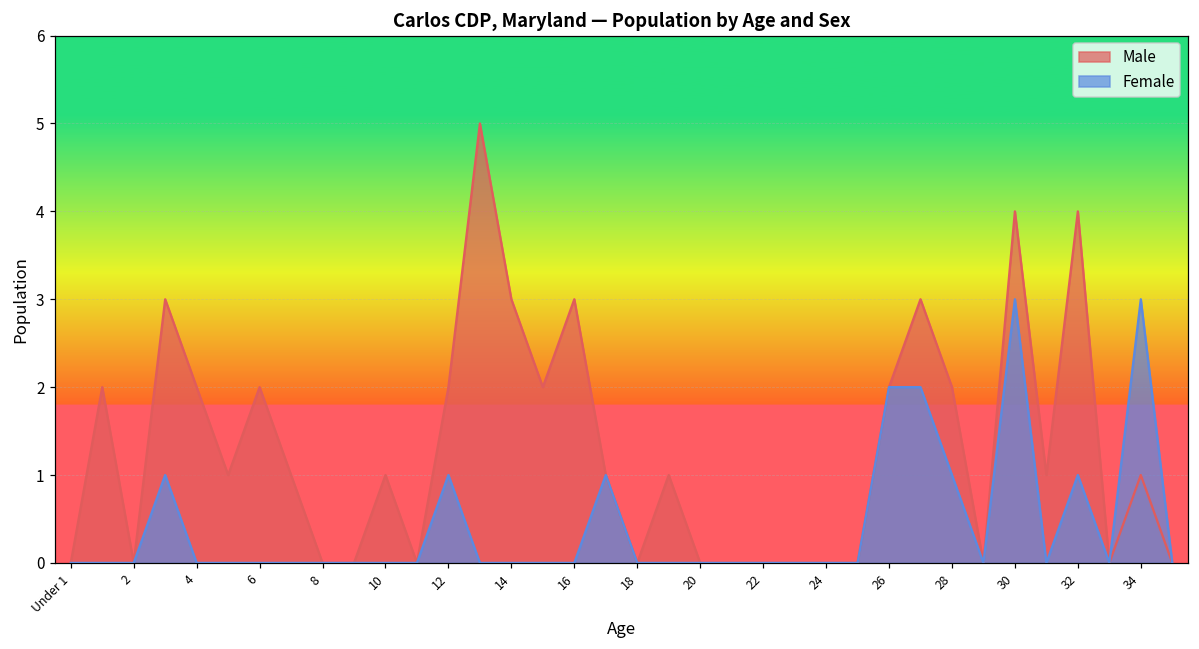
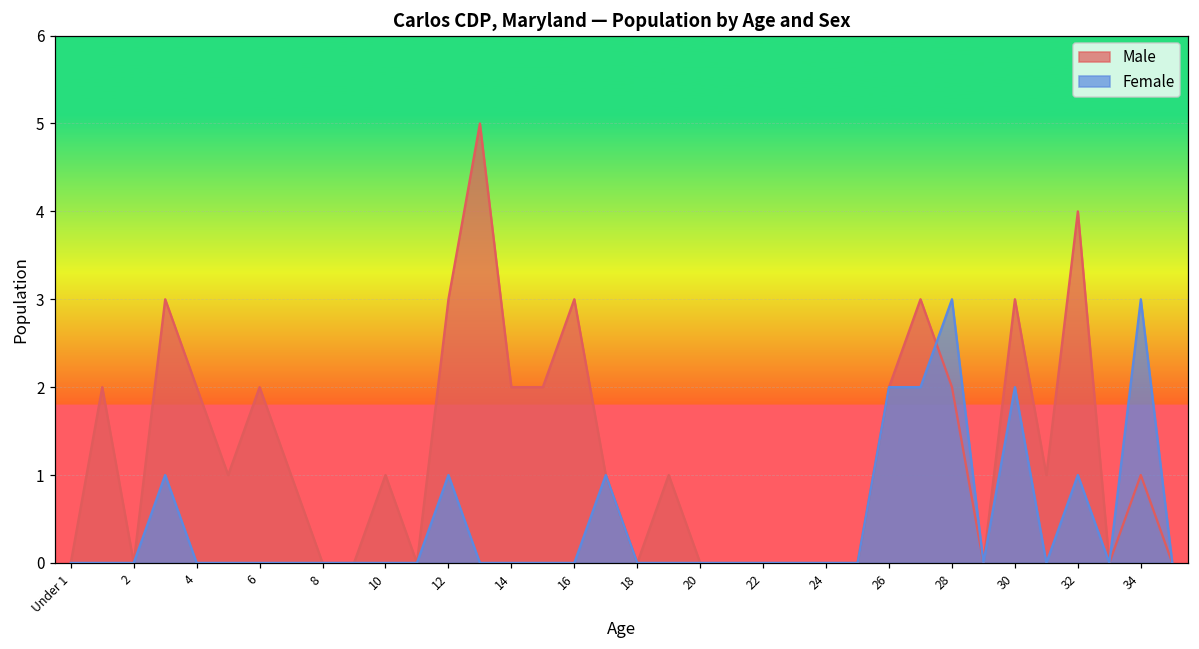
Male, 12: 2 -> 3
Male, 14: 3 -> 2
Female, 28: 1 -> 3
Male, 30: 4 -> 3
Female, 30: 3 -> 2
